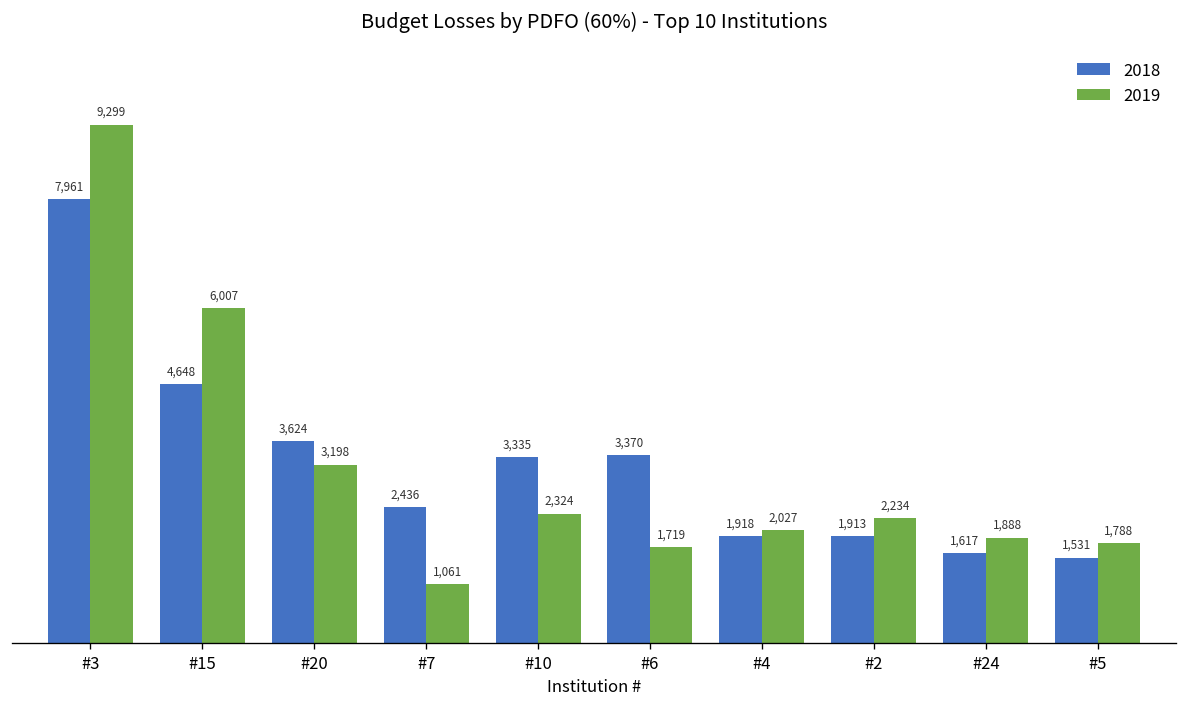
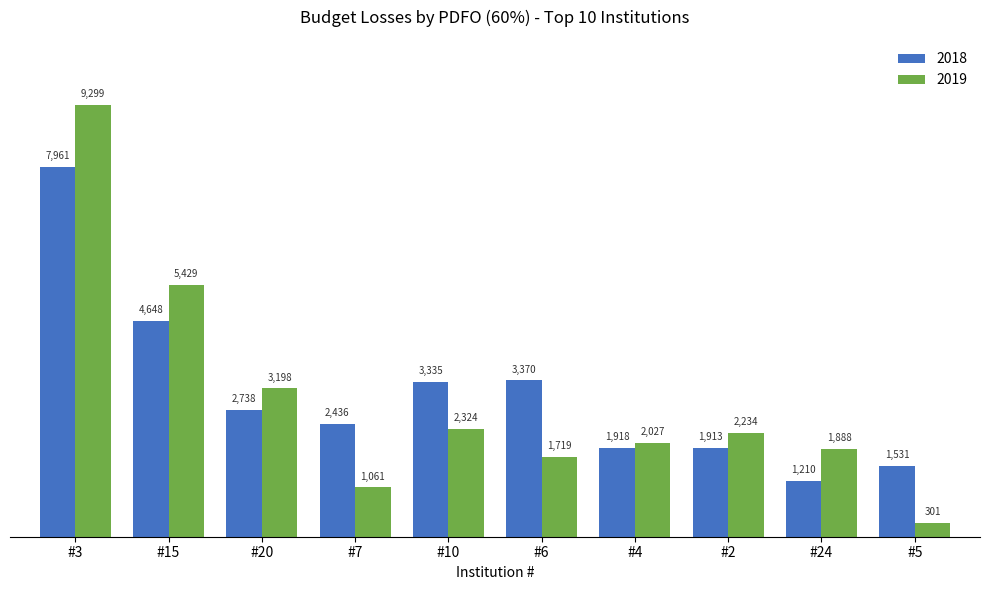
2019, #15: 6,007 -> 5,429
2018, #20: 3,624 -> 2,738
2018, #24: 1,617 -> 1,210
2019, #5: 1,788 -> 301
